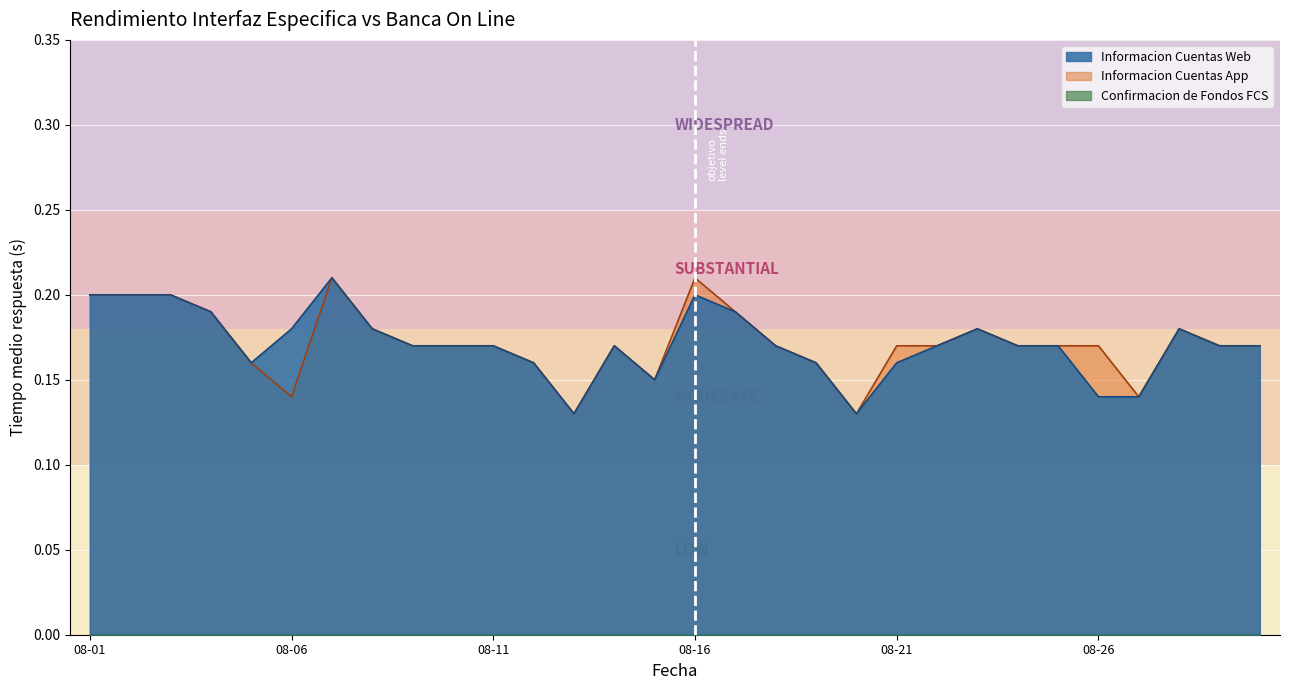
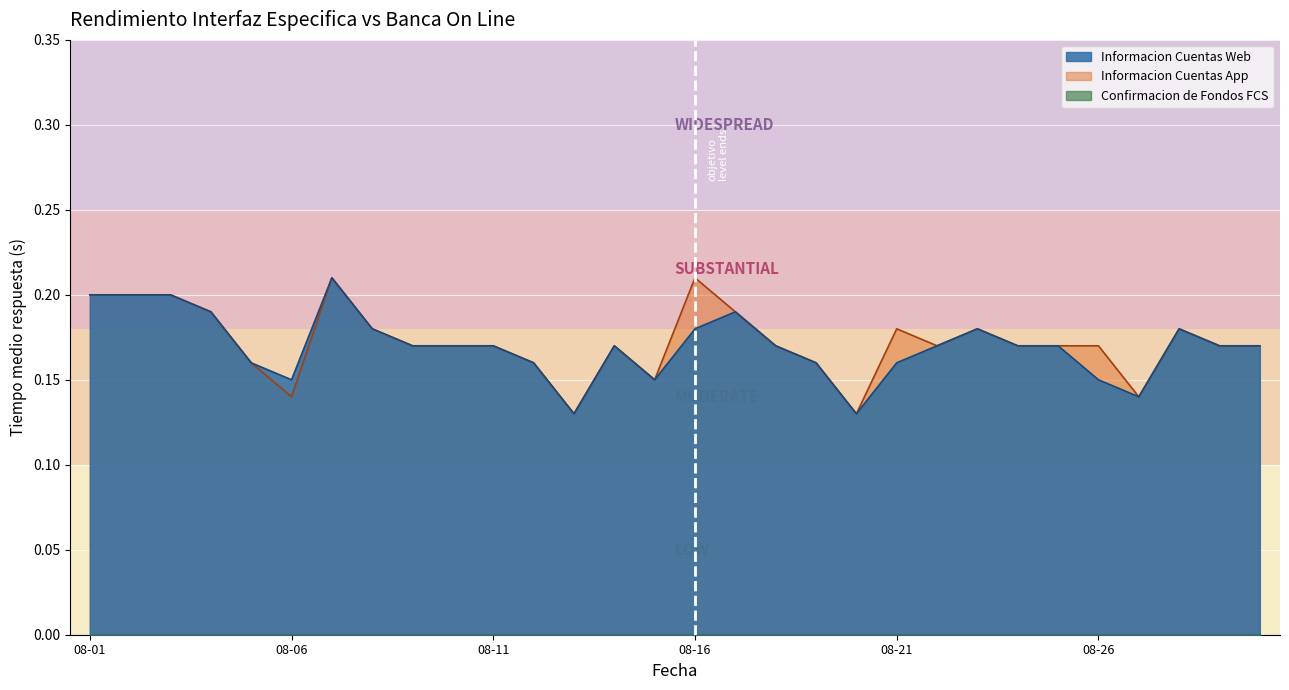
Informacion Cuentas Web, 08-06: 0.18 -> 0.15
Informacion Cuentas Web, 08-16: 0.20 -> 0.18
Informacion Cuentas App, 08-21: 0.17 -> 0.18
Informacion Cuentas Web, 08-26: 0.14 -> 0.15
